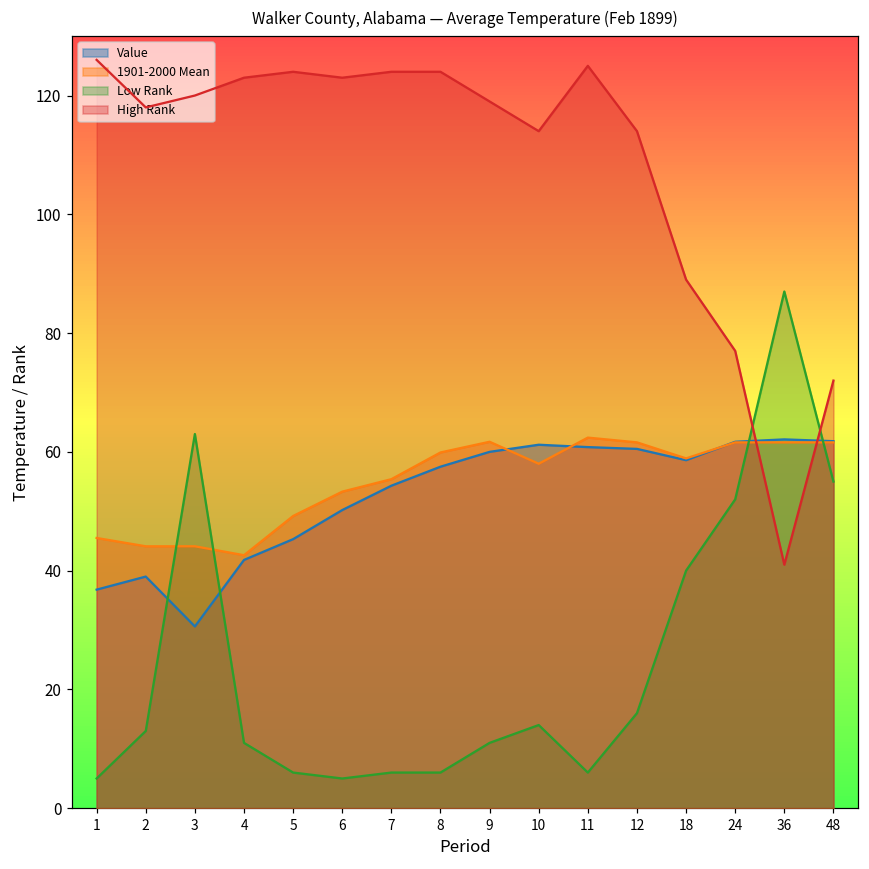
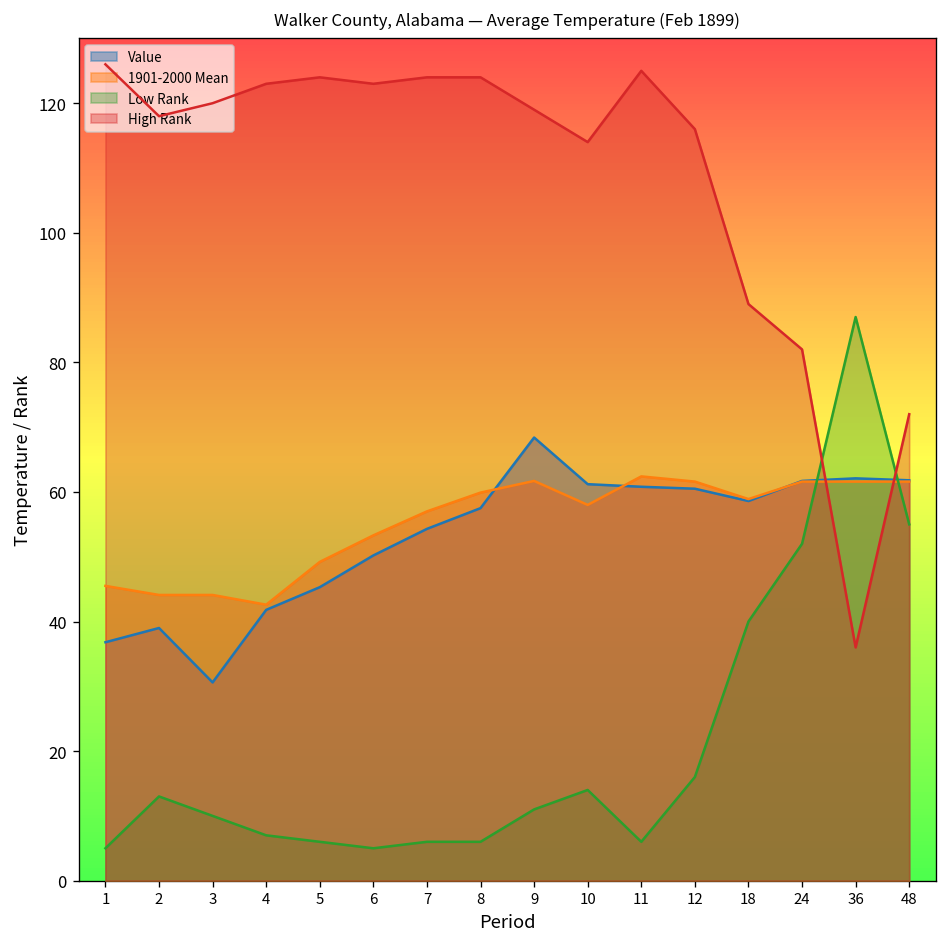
Low Rank, 3: 63 -> 10
Low Rank, 4: 11 -> 7
1901-2000 Mean, 7: 55 -> 57
Value, 9: 60 -> 68
High Rank, 12: 114 -> 116
High Rank, 24: 77 -> 82
High Rank, 36: 41 -> 36
